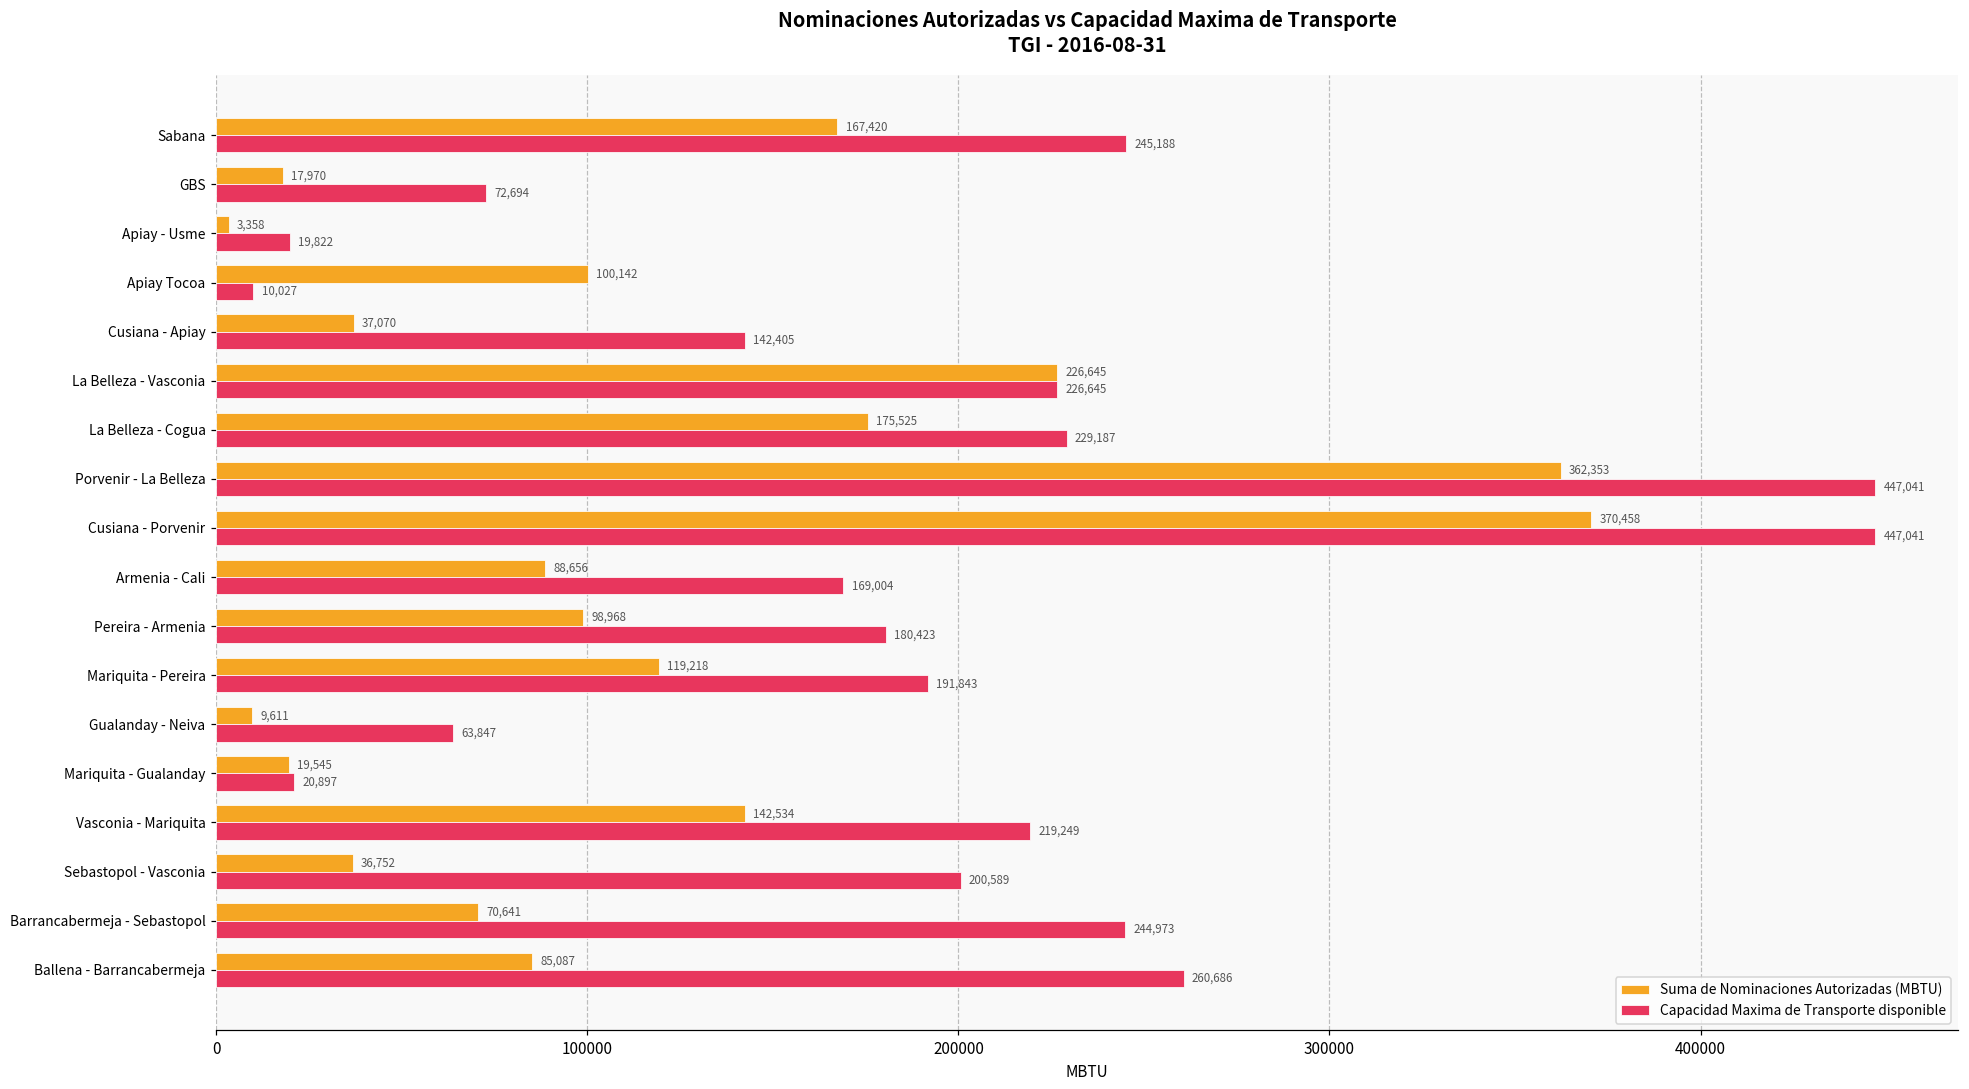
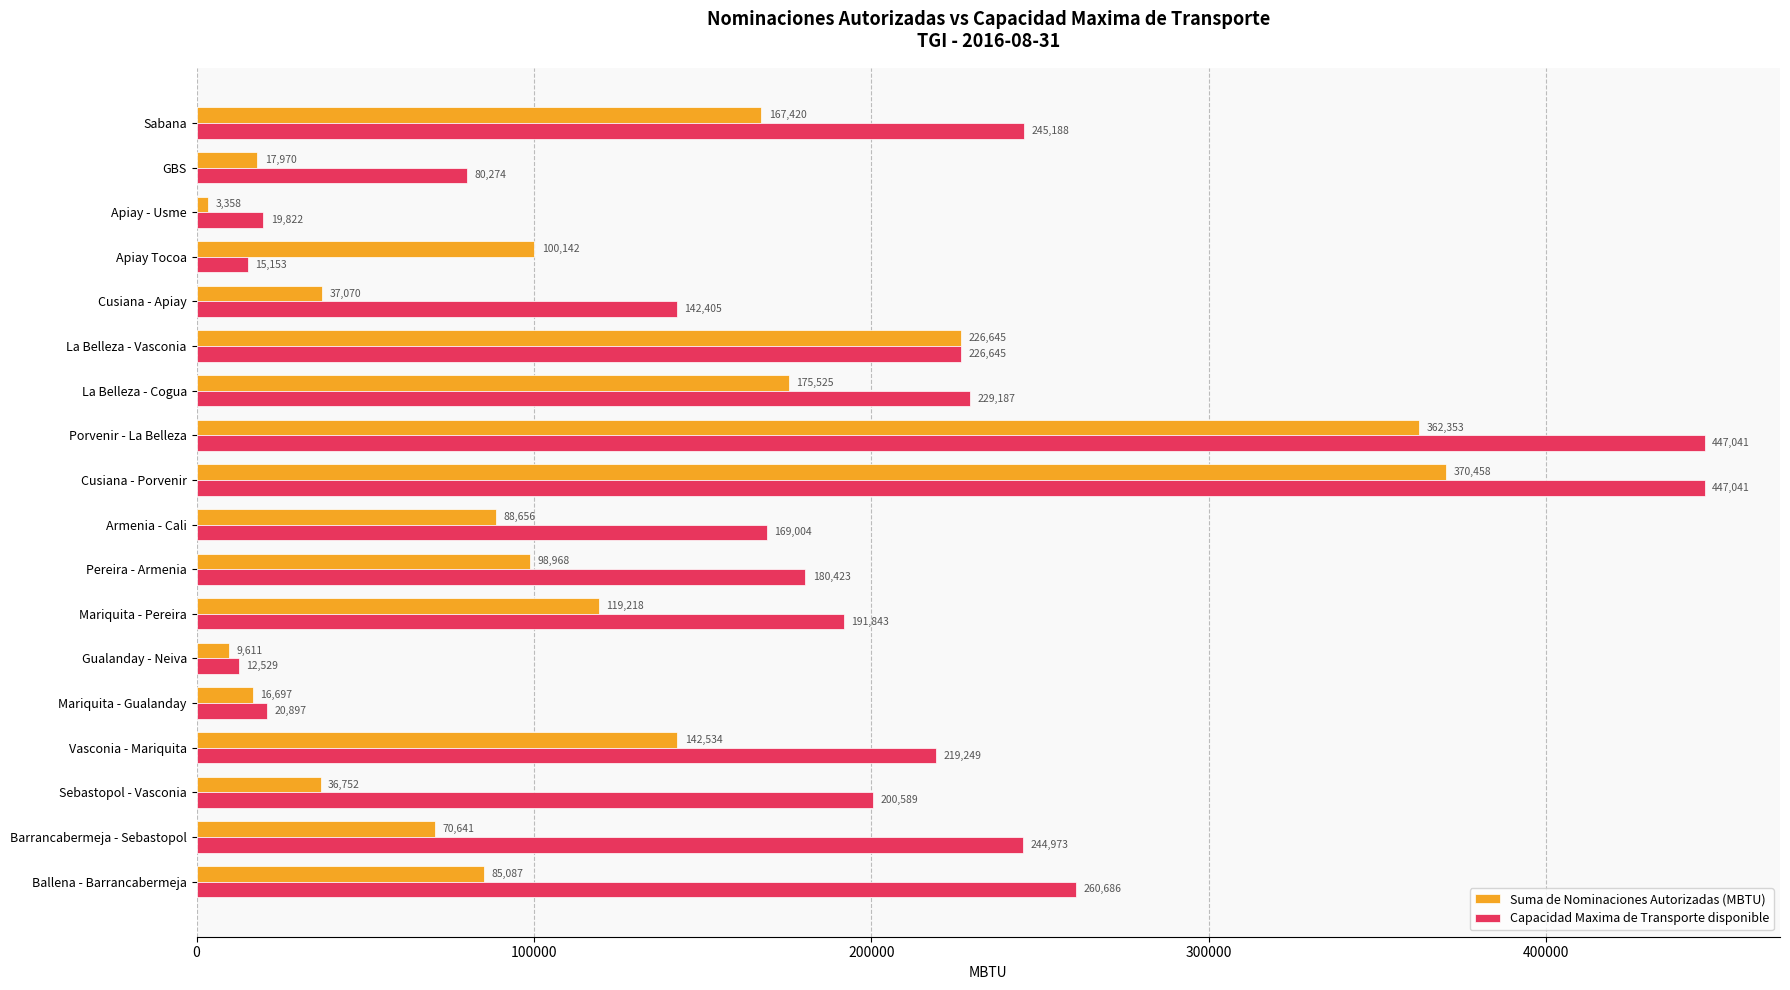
Capacidad Maxima de Transporte disponible, GBS: 72,694 -> 80,274
Capacidad Maxima de Transporte disponible, Apiay Tocoa: 10,027 -> 15,153
Capacidad Maxima de Transporte disponible, Gualanday - Neiva: 63,847 -> 12,529
Suma de Nominaciones Autorizadas (MBTU), Mariquita - Gualanday: 19,545 -> 16,697
